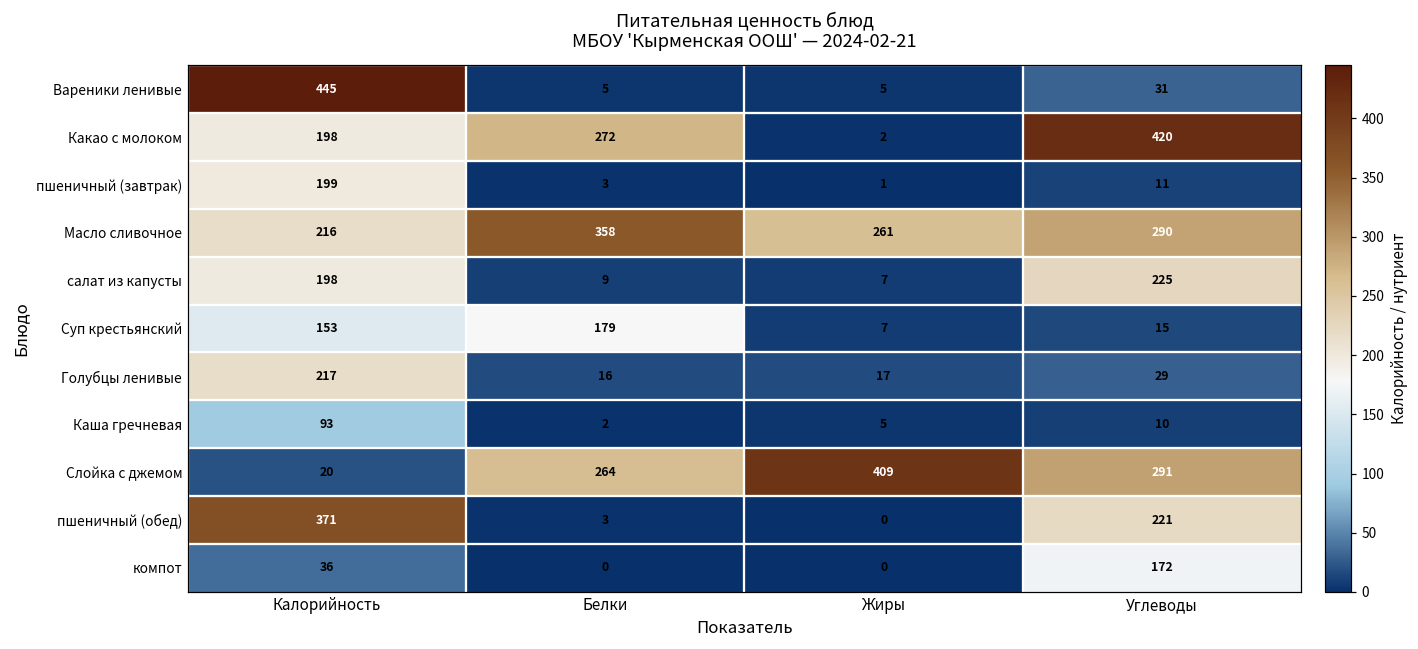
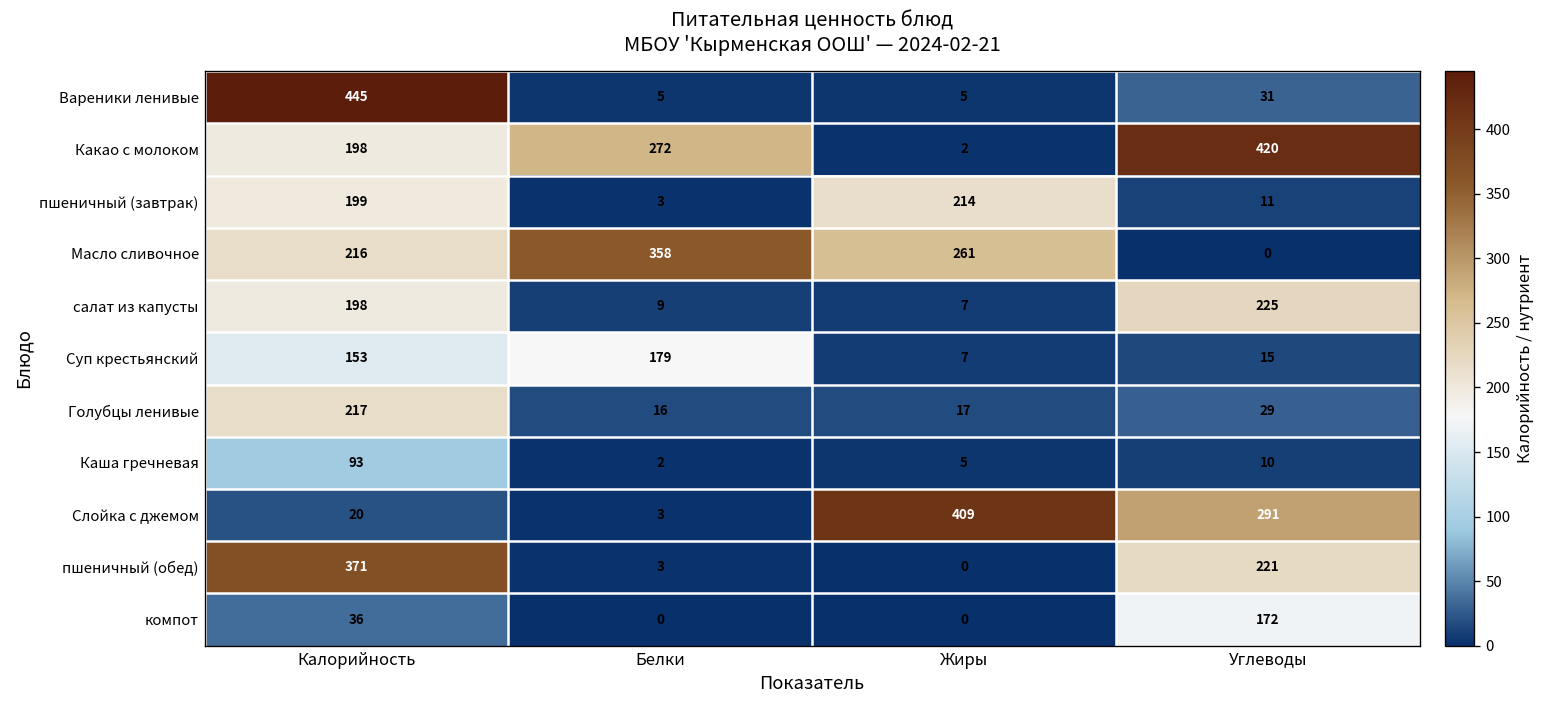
пшеничный (завтрак), Жиры: 1 -> 214
Масло сливочное, Углеводы: 290 -> 0
Слойка с джемом, Белки: 264 -> 3
